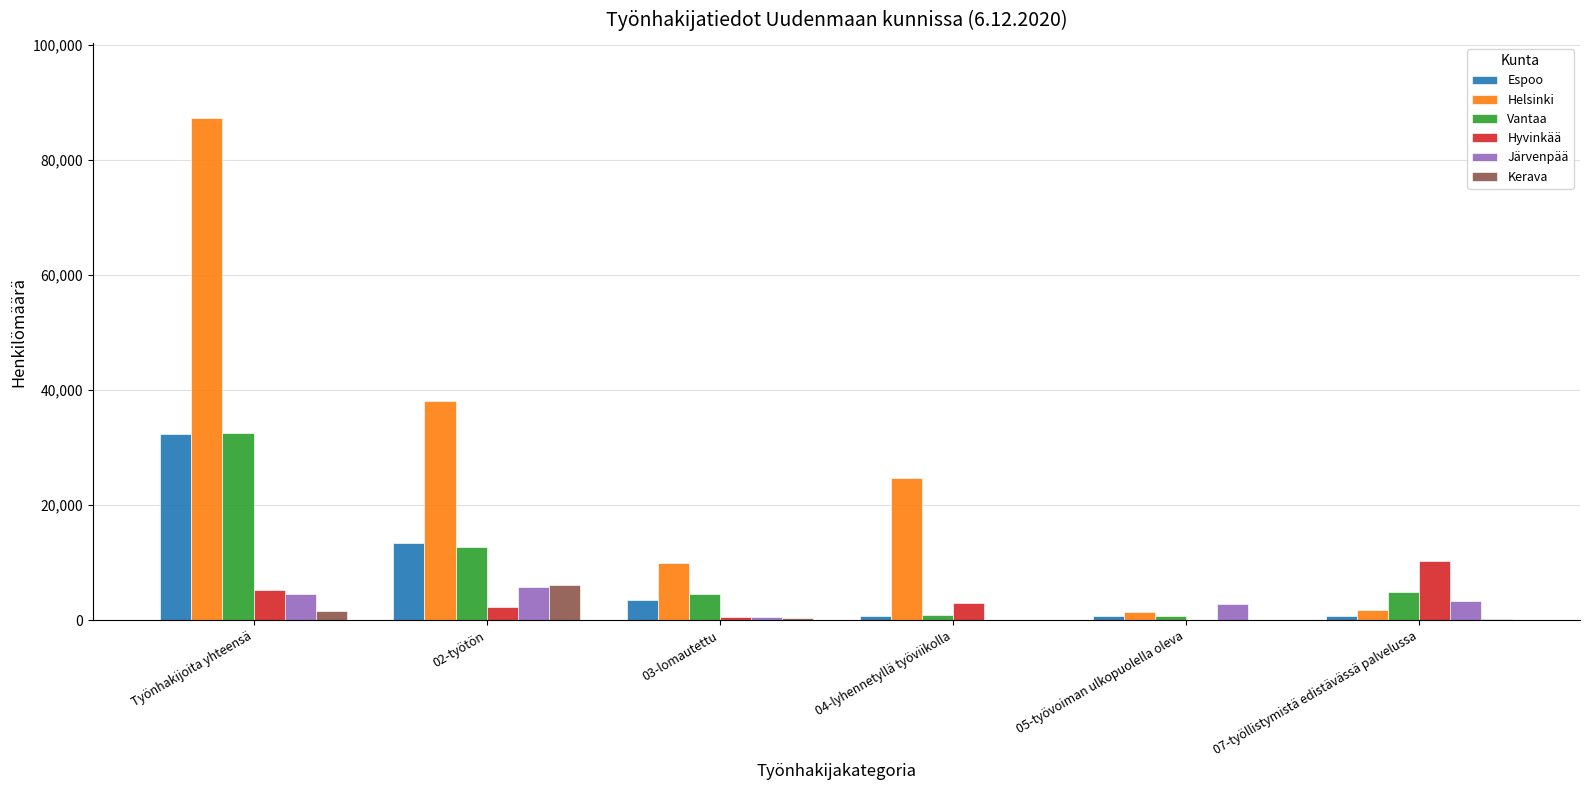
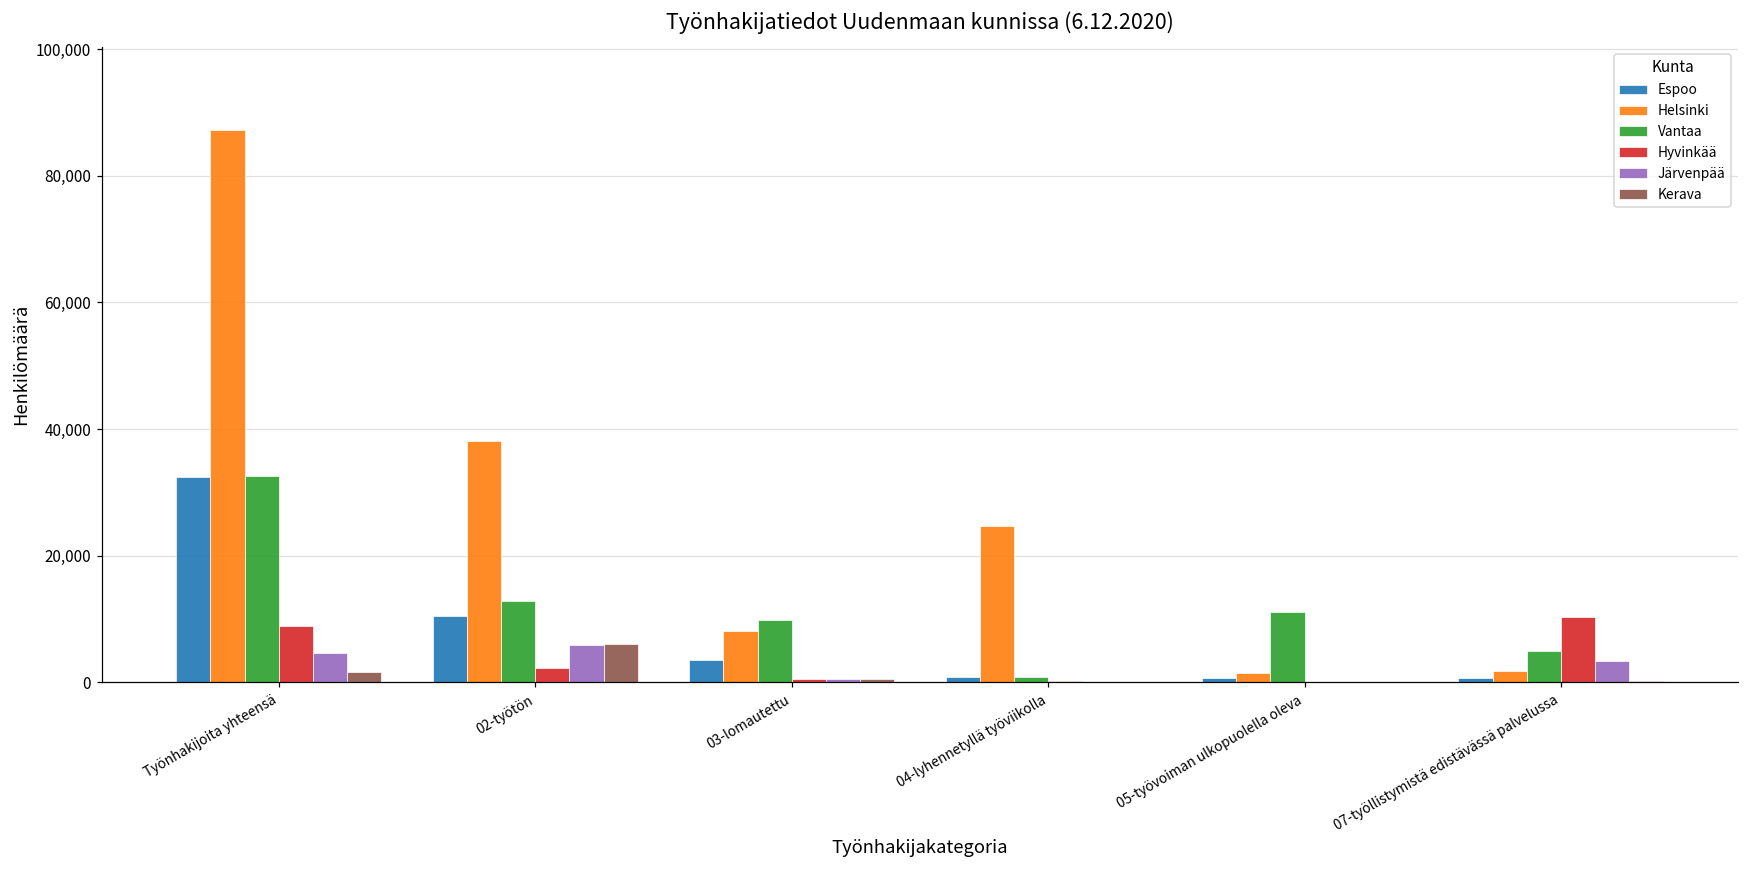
Hyvinkää, Työnhakijoita yhteensä: 5,000 -> 9,000
Espoo, 02-työtön: 13,000 -> 11,000
Helsinki, 03-lomautettu: 10,000 -> 8,000
Vantaa, 03-lomautettu: 5,000 -> 10,000
Hyvinkää, 04-lyhennetyllä työviikolla: 3,000 -> 0
Vantaa, 05-työvoiman ulkopuolella oleva: 1,000 -> 11,000
Järvenpää, 05-työvoiman ulkopuolella oleva: 3,000 -> 0
